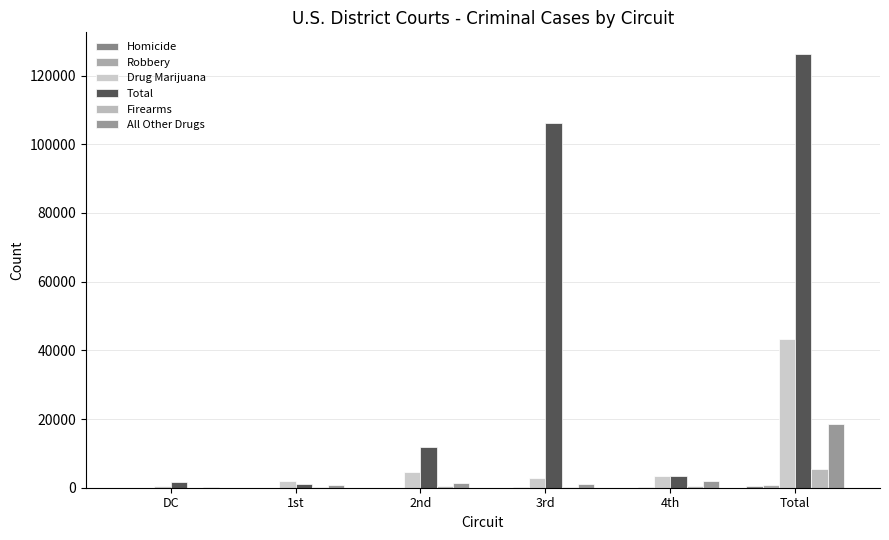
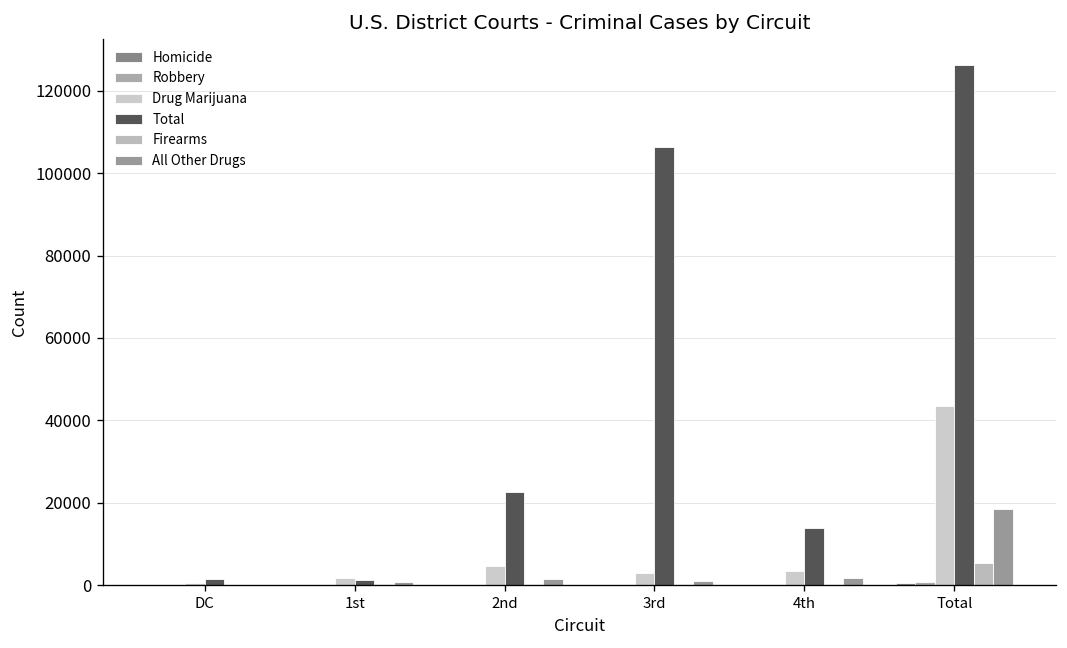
Total, 2nd: 12000 -> 23000
Total, 4th: 3000 -> 14000
